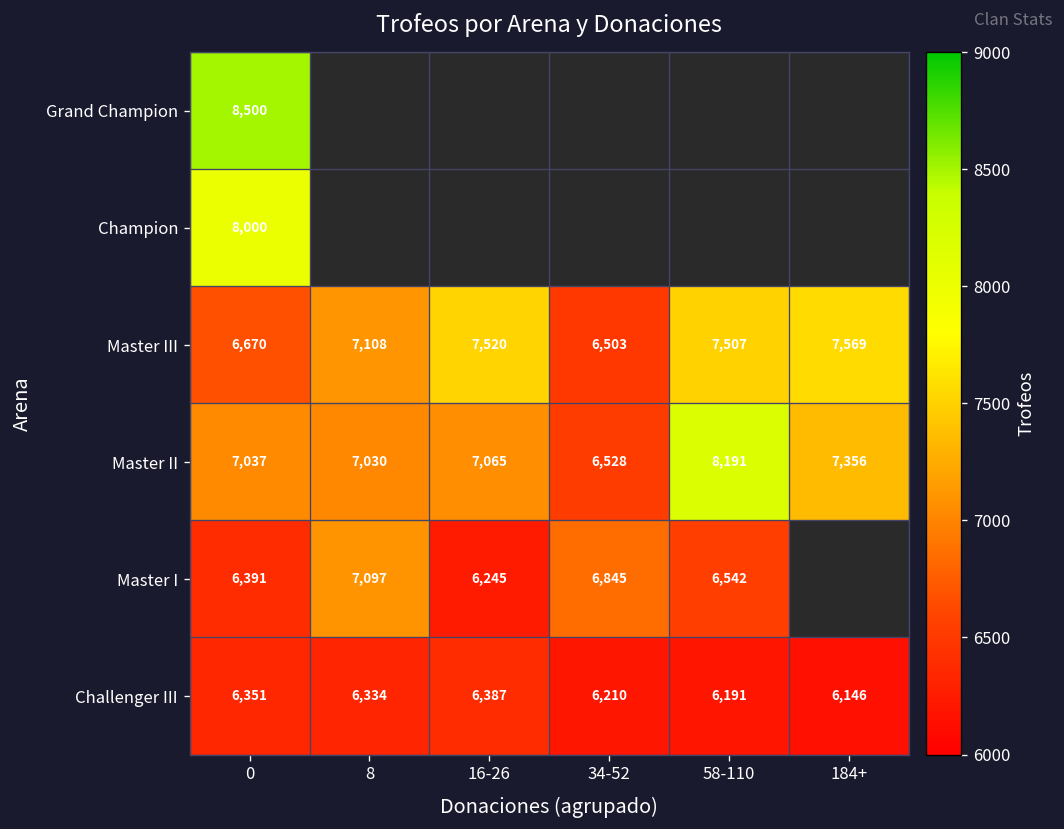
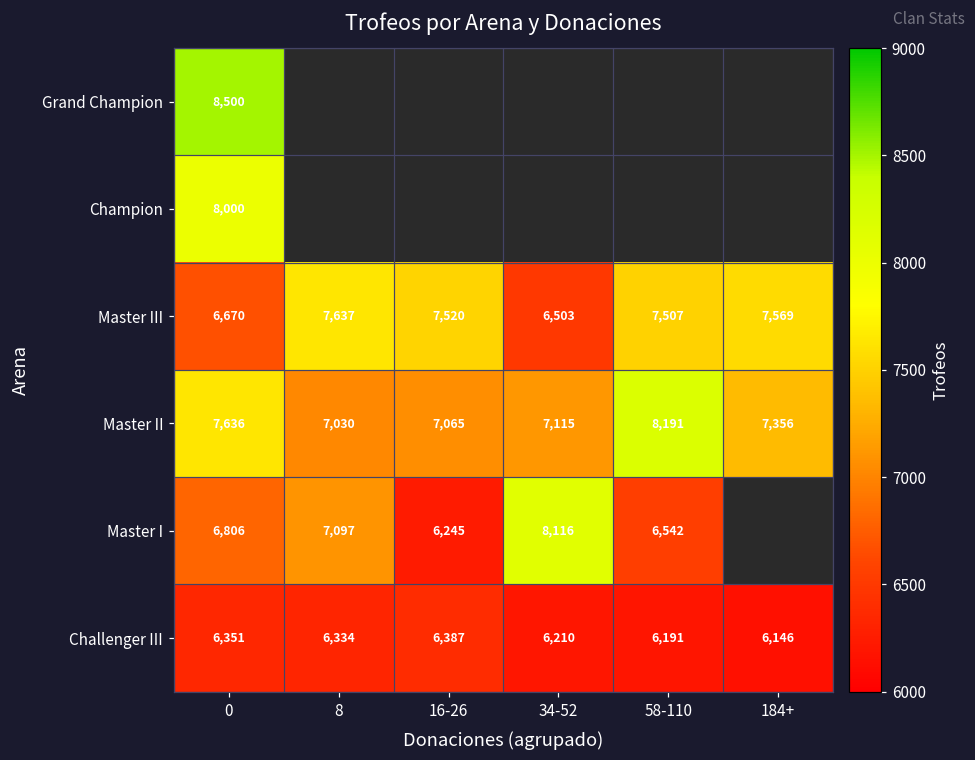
Master III, 8: 7,108 -> 7,637
Master II, 0: 7,037 -> 7,636
Master II, 34-52: 6,528 -> 7,115
Master I, 0: 6,391 -> 6,806
Master I, 34-52: 6,845 -> 8,116
